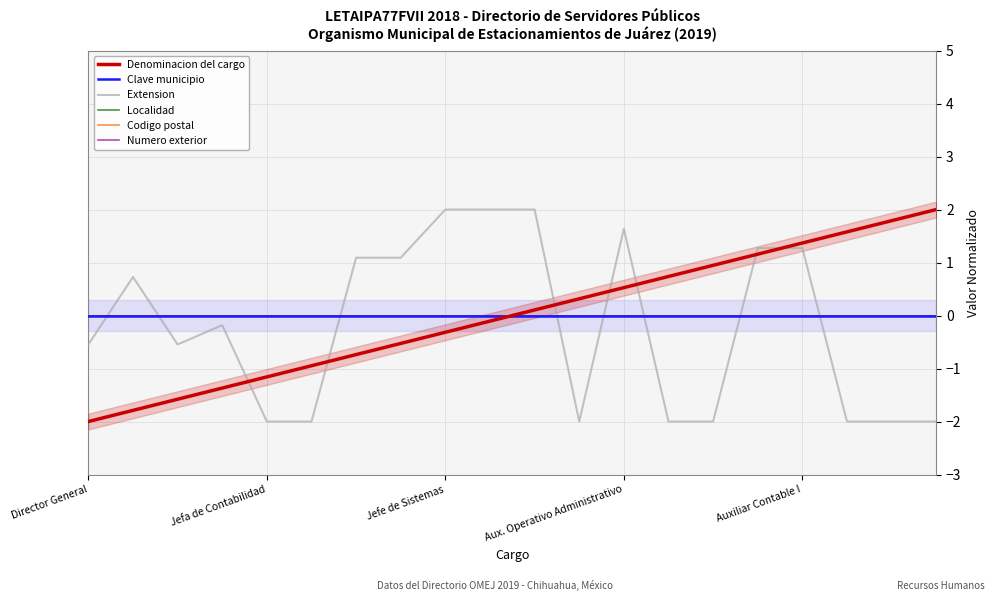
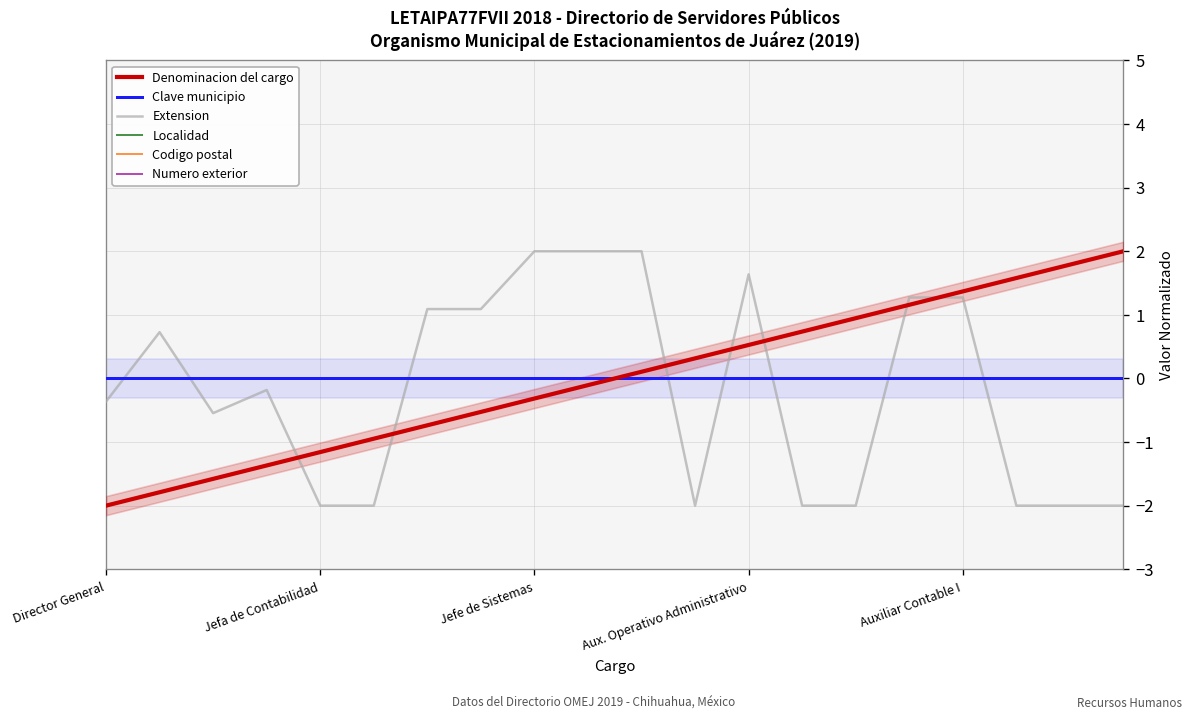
Extension, Director General: -0.5 -> -0.4
